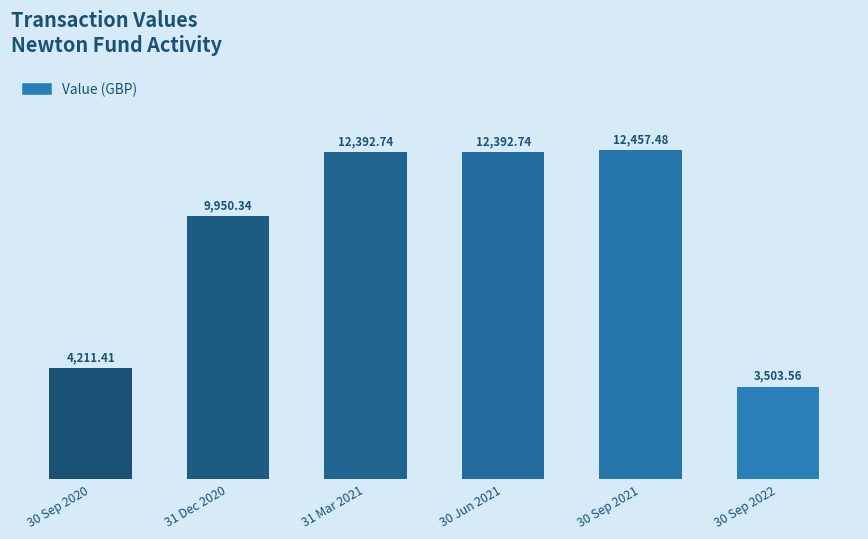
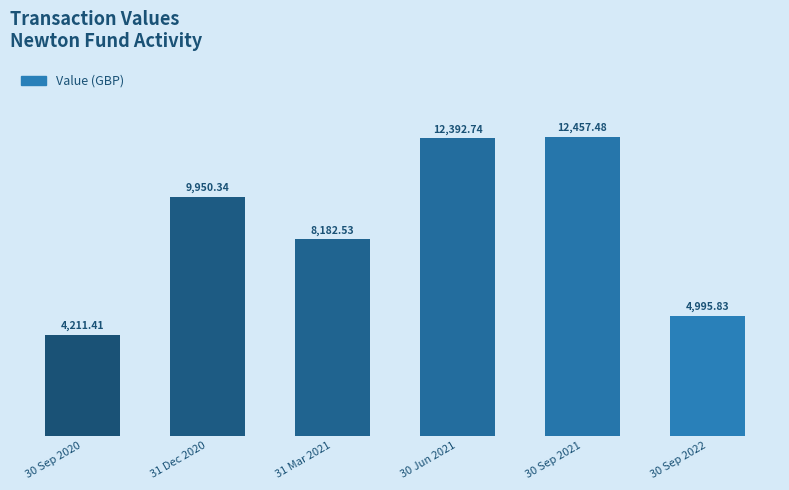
31 Mar 2021: 12,392.74 -> 8,182.53
30 Sep 2022: 3,503.56 -> 4,995.83
